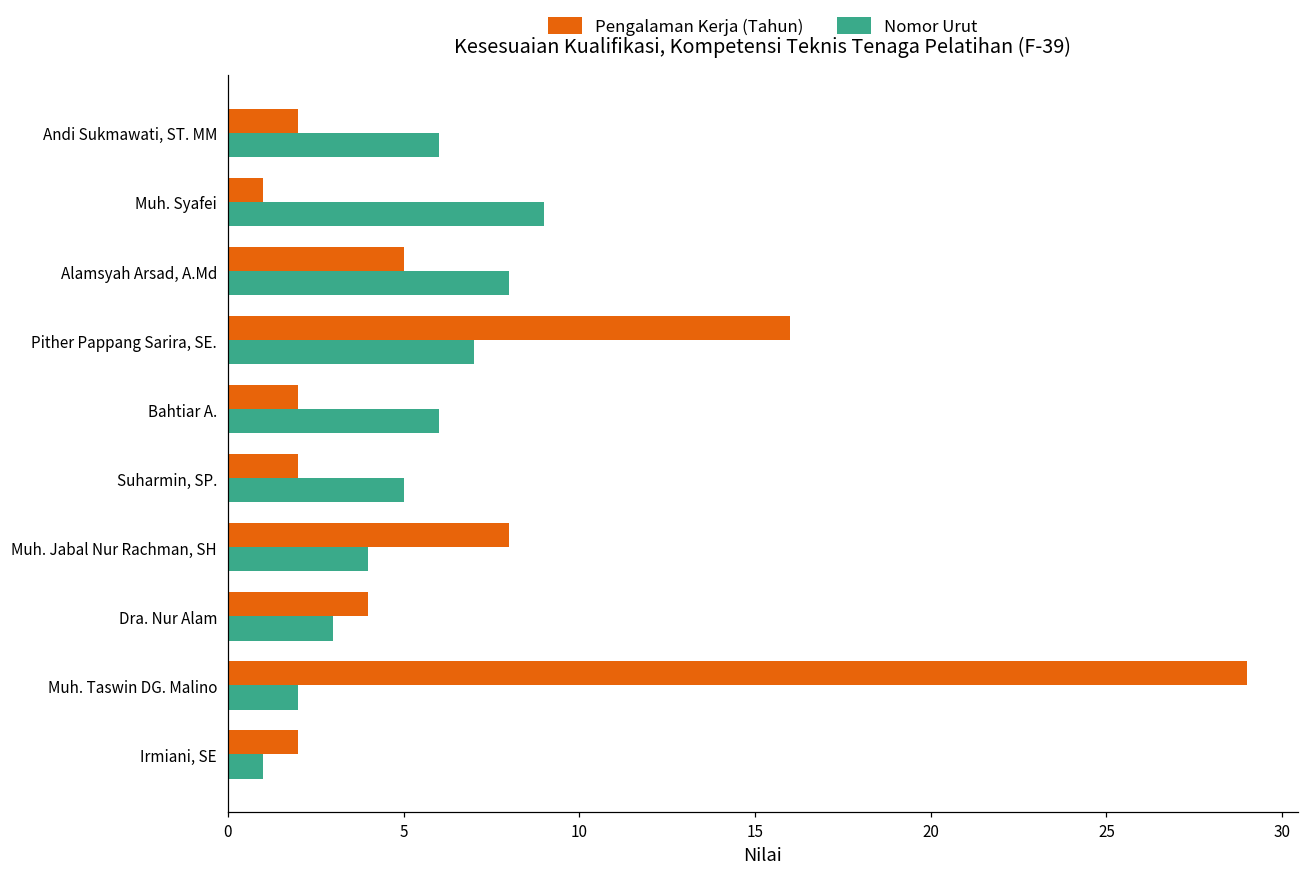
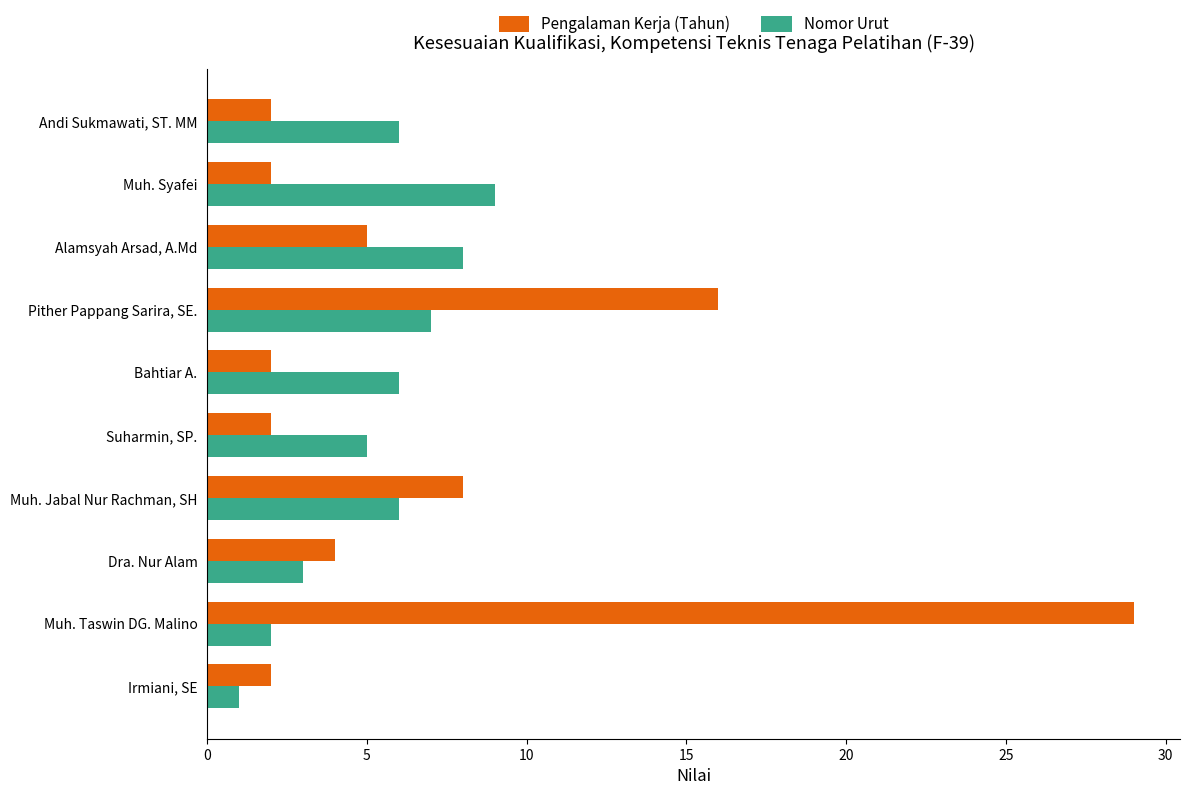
Pengalaman Kerja (Tahun), Muh. Syafei: 1 -> 2
Nomor Urut, Muh. Jabal Nur Rachman, SH: 4 -> 6
